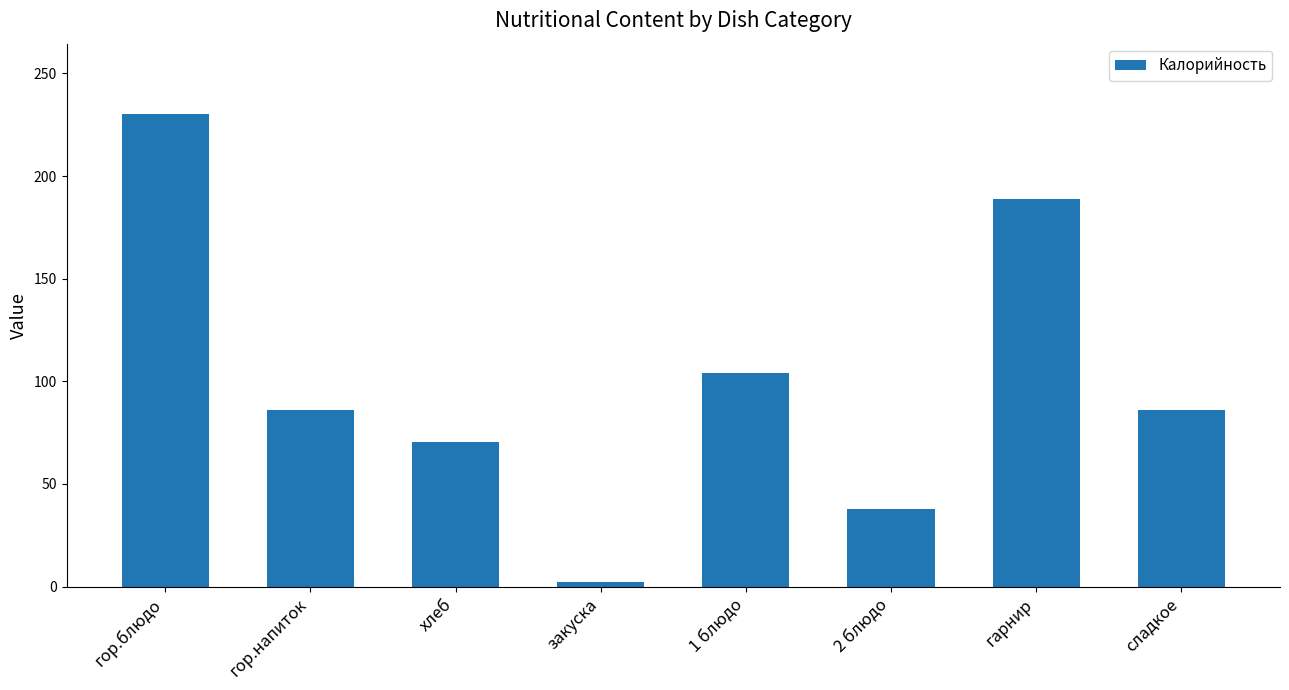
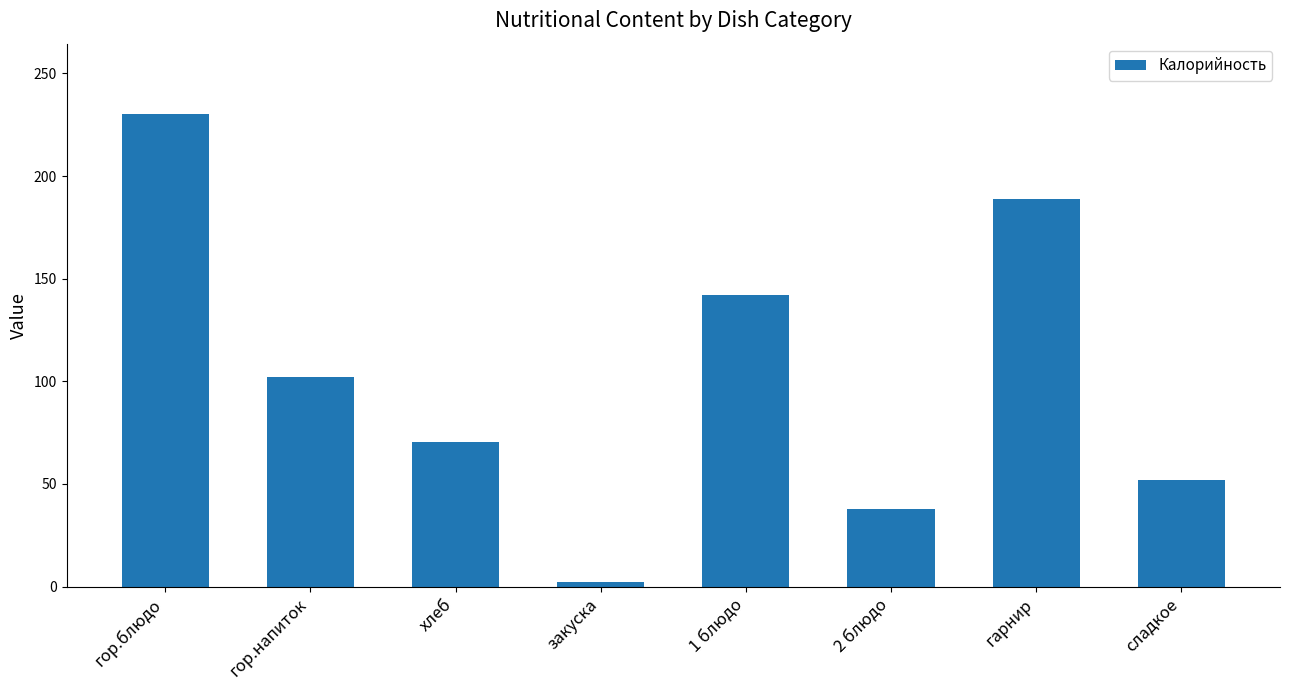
гор.напиток: 86 -> 102
1 блюдо: 104 -> 142
сладкое: 86 -> 52
